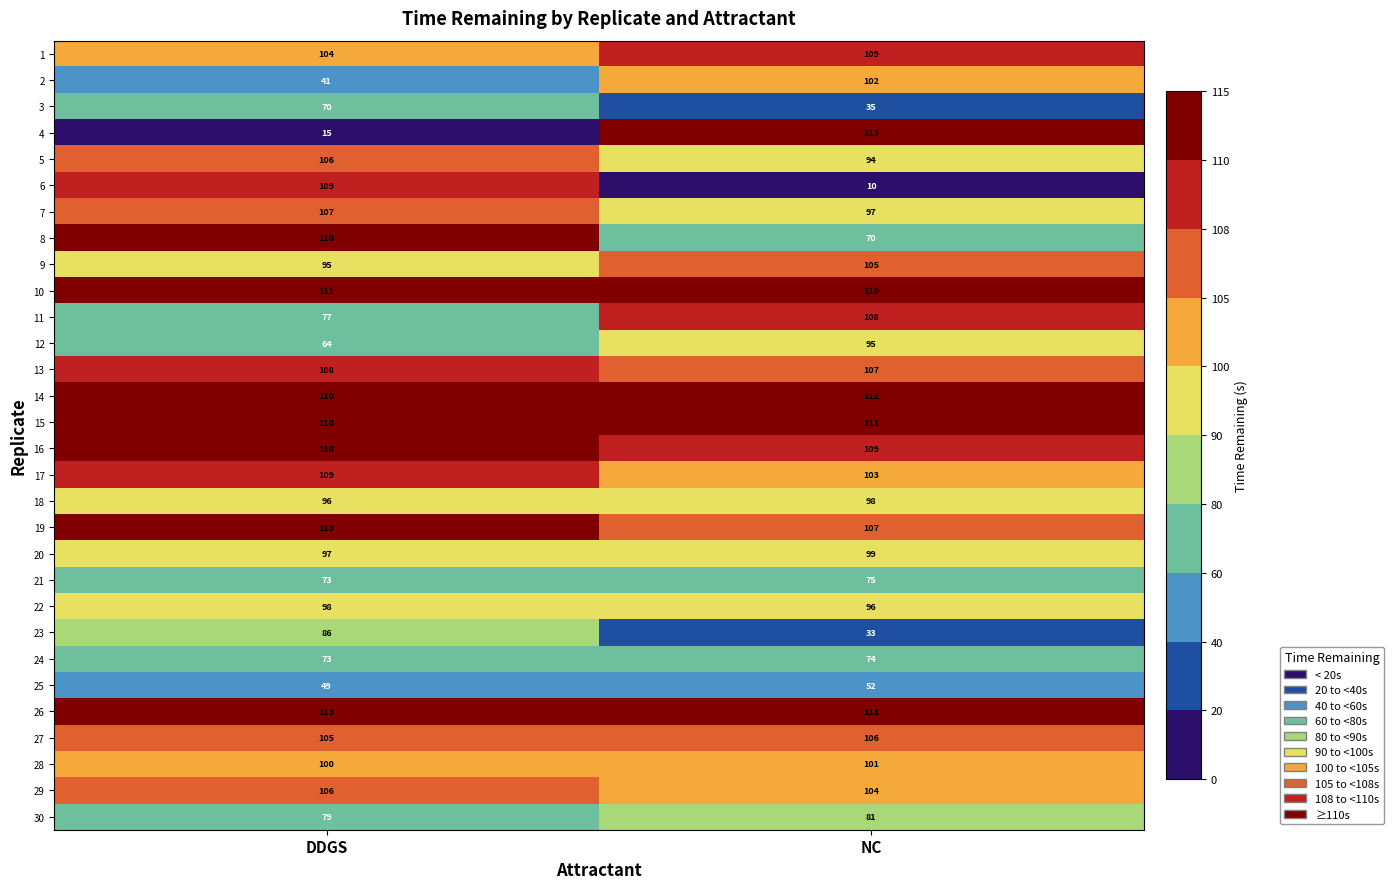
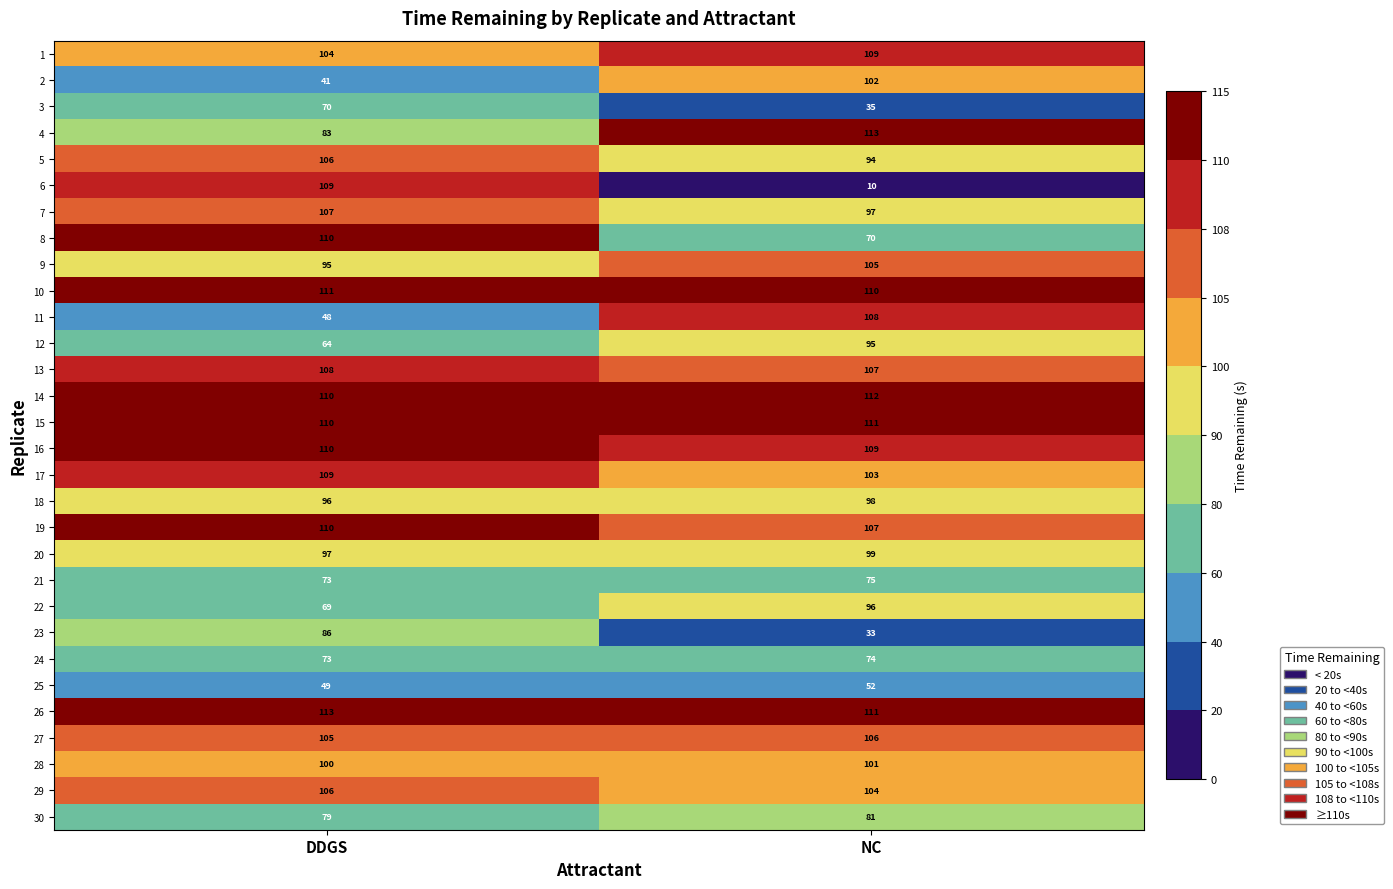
4, DDGS: 15 -> 83
11, DDGS: 77 -> 48
22, DDGS: 98 -> 69
